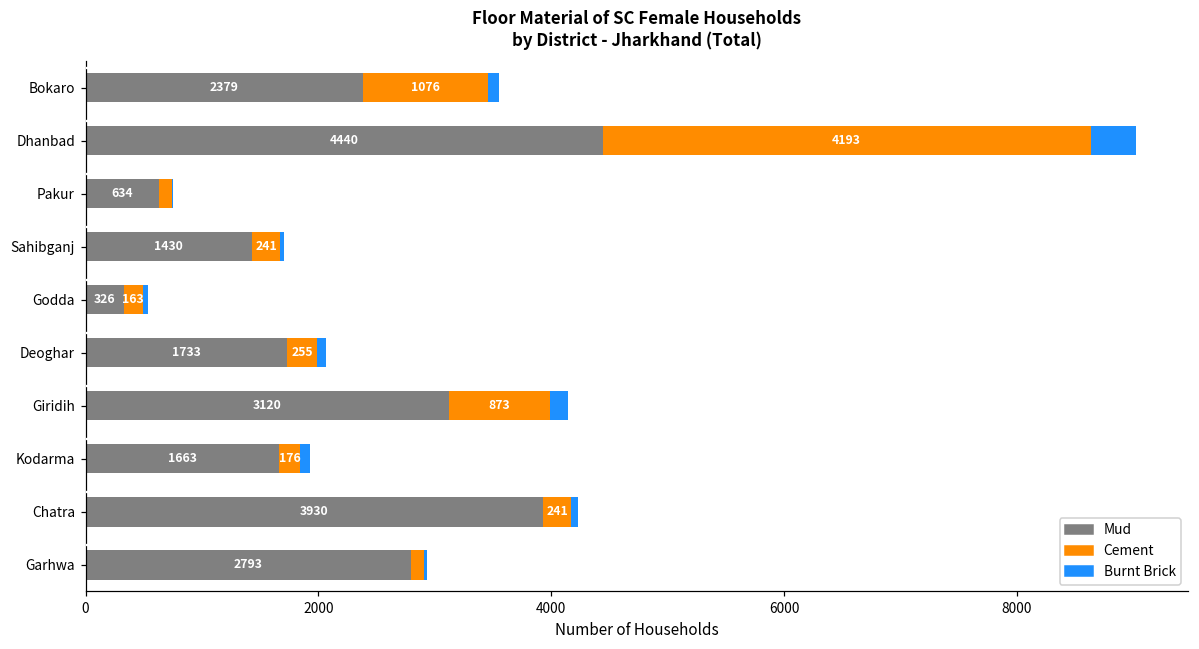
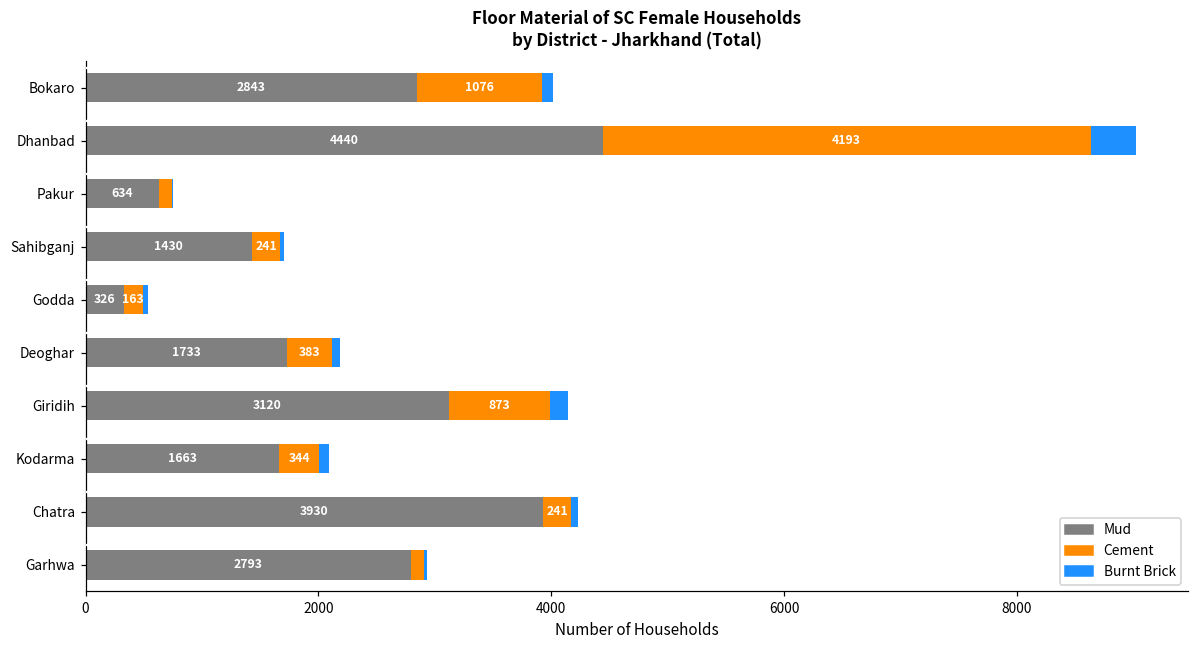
Mud, Bokaro: 2379 -> 2843
Cement, Deoghar: 255 -> 383
Cement, Kodarma: 176 -> 344
